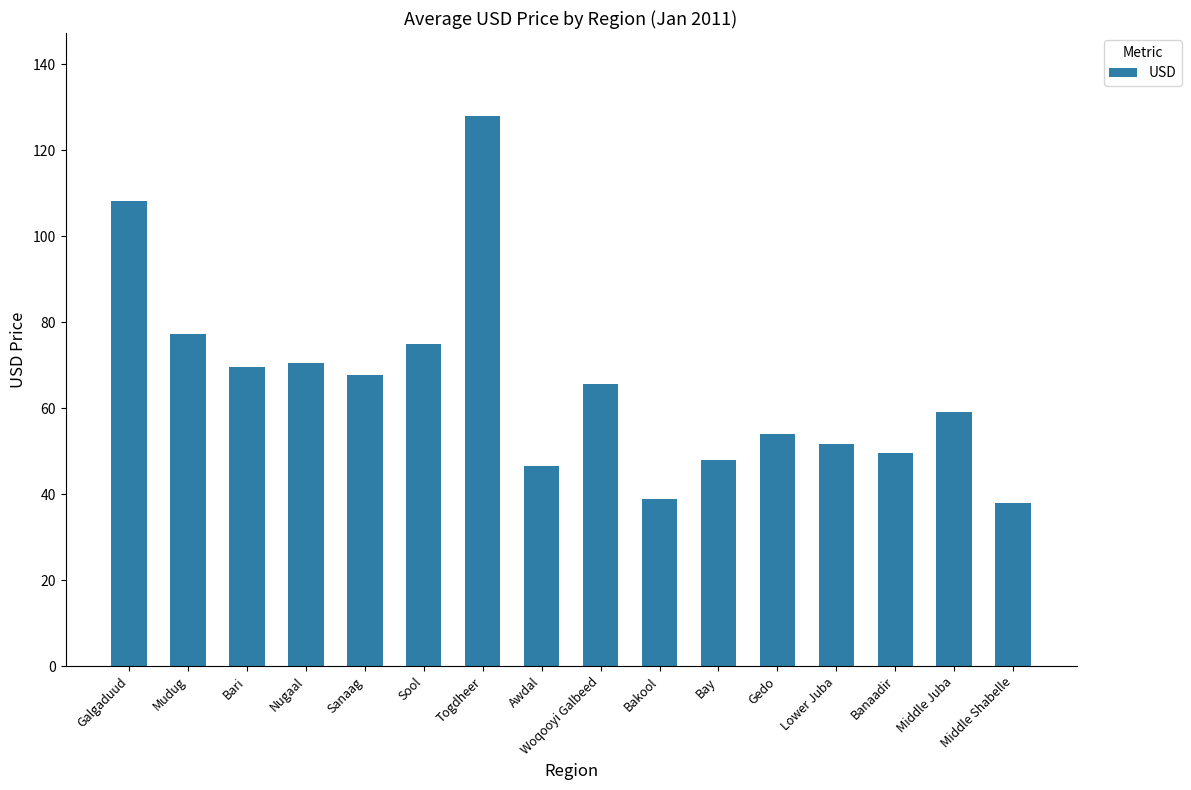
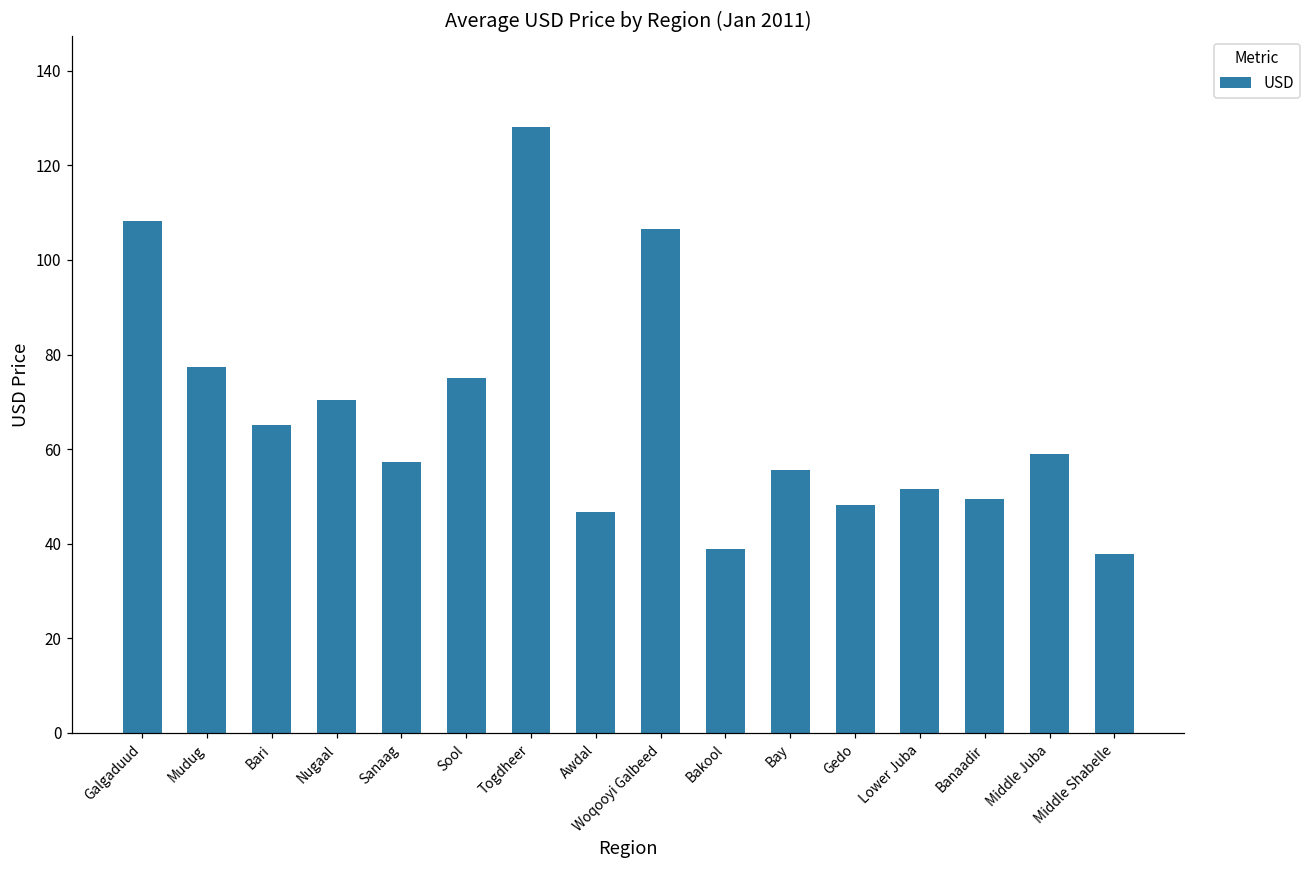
Bari: 70 -> 65
Sanaag: 68 -> 57
Woqooyi Galbeed: 66 -> 107
Bay: 48 -> 56
Gedo: 54 -> 48
